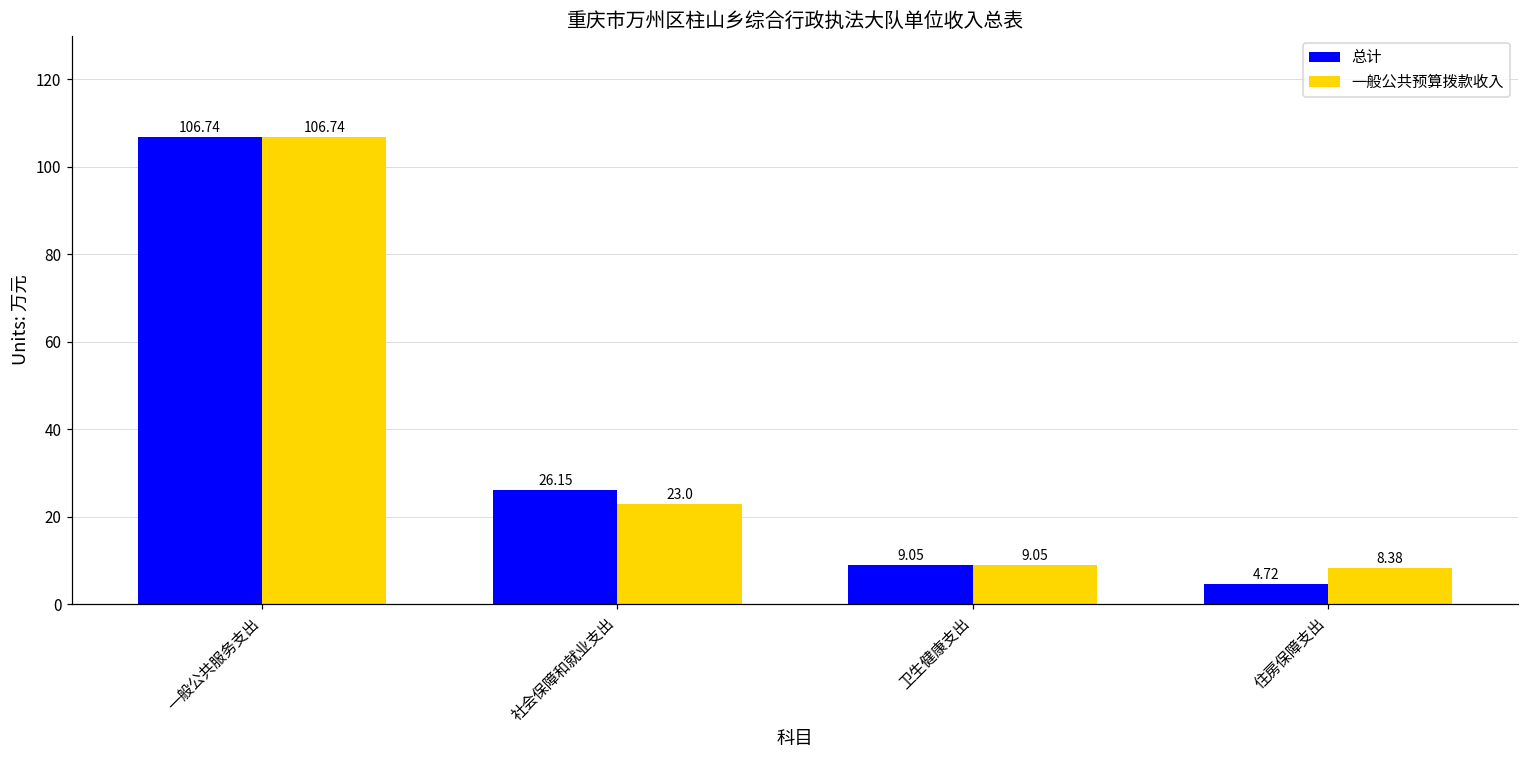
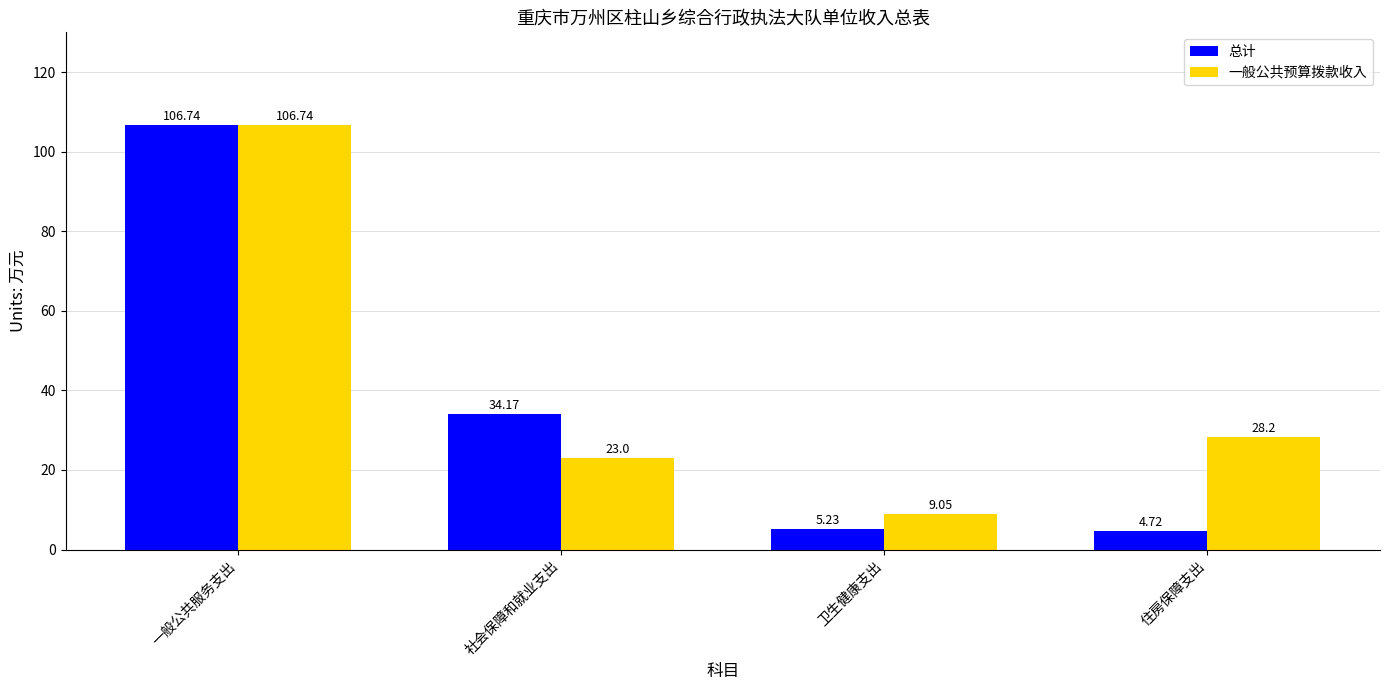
总计, 社会保障和就业支出: 26.15 -> 34.17
总计, 卫生健康支出: 9.05 -> 5.23
一般公共预算拨款收入, 住房保障支出: 8.38 -> 28.2
